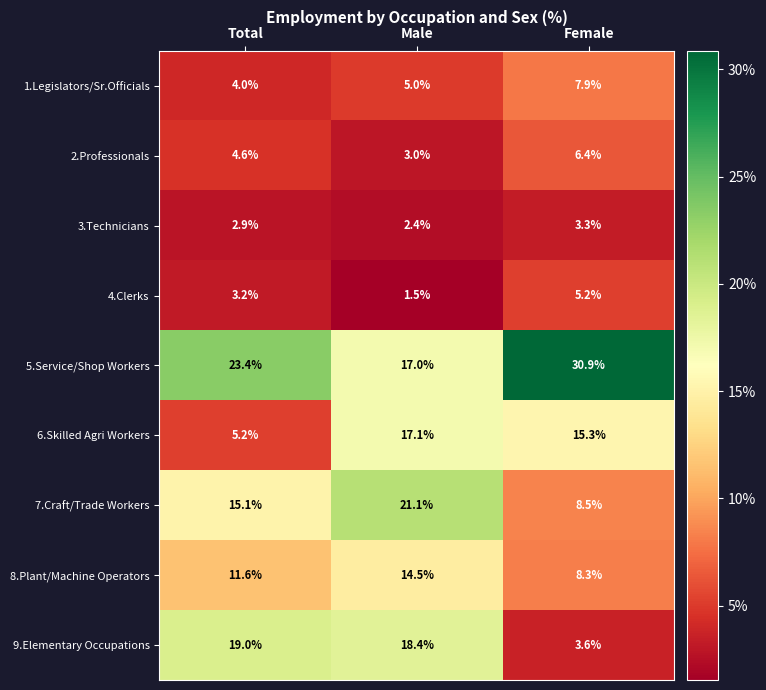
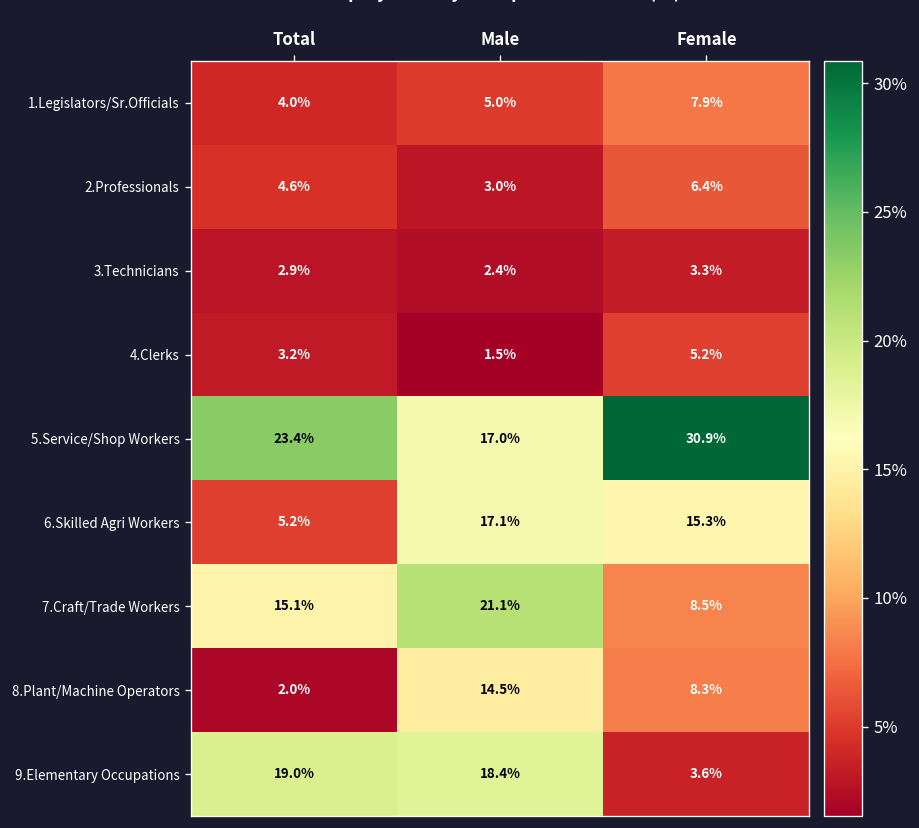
8.Plant/Machine Operators, Total: 11.6% -> 2.0%
